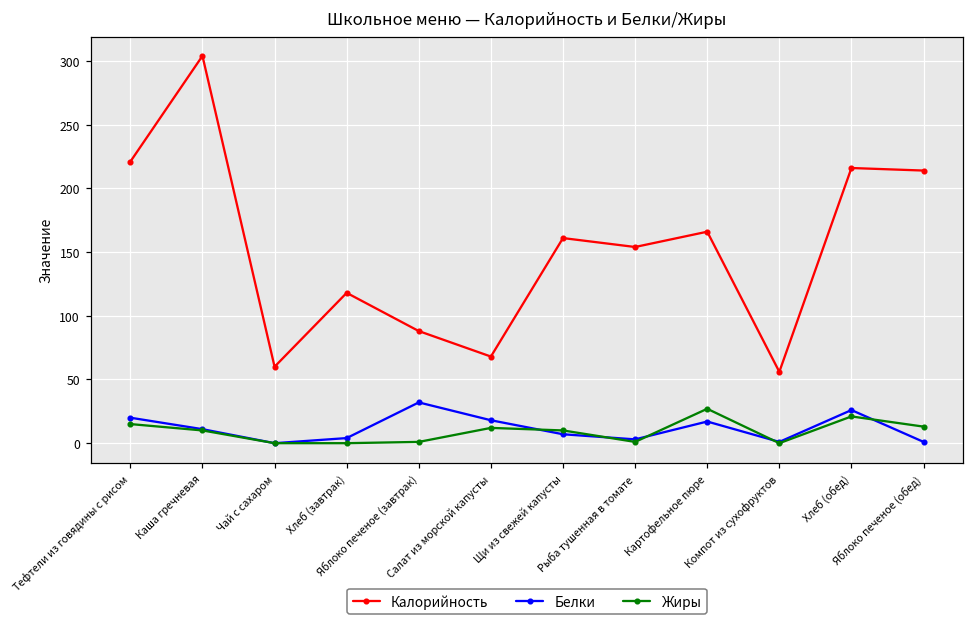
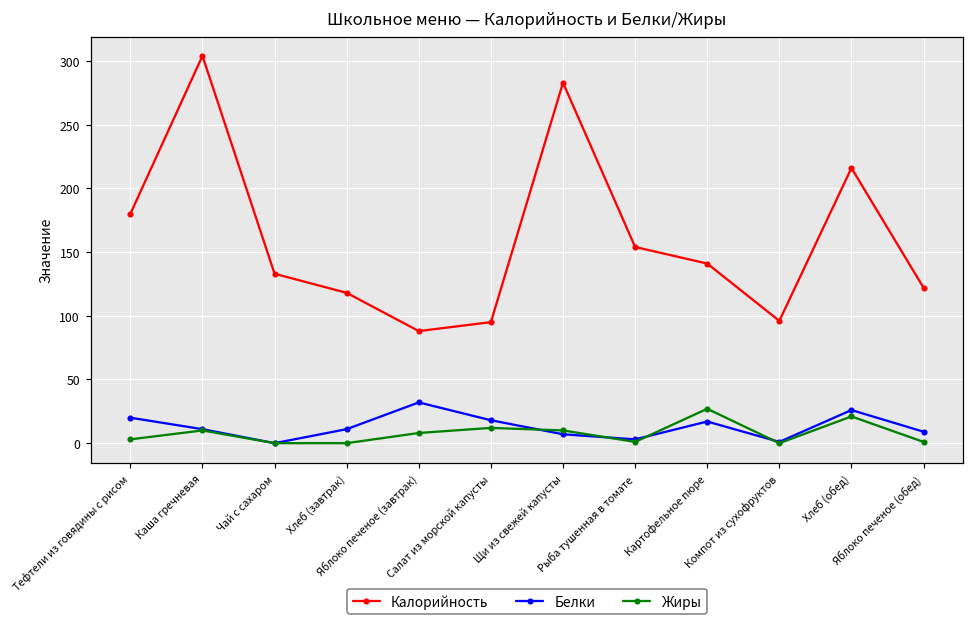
Калорийность, Тефтели из говядины с рисом: 221 -> 180
Жиры, Тефтели из говядины с рисом: 15 -> 3
Калорийность, Чай с сахаром: 60 -> 133
Белки, Хлеб (завтрак): 4 -> 11
Жиры, Яблоко печеное (завтрак): 1 -> 8
Калорийность, Салат из морской капусты: 68 -> 95
Калорийность, Щи из свежей капусты: 161 -> 283
Калорийность, Картофельное пюре: 166 -> 141
Калорийность, Компот из сухофруктов: 56 -> 96
Калорийность, Яблоко печеное (обед): 214 -> 122
Белки, Яблоко печеное (обед): 1 -> 9
Жиры, Яблоко печеное (обед): 13 -> 1
